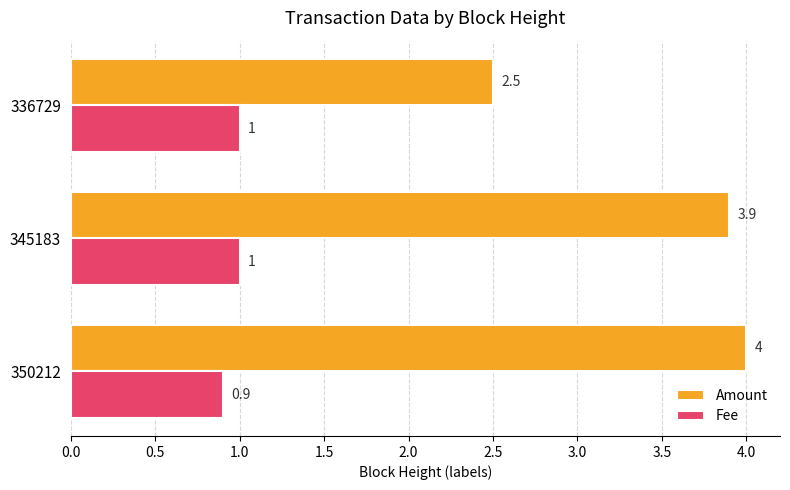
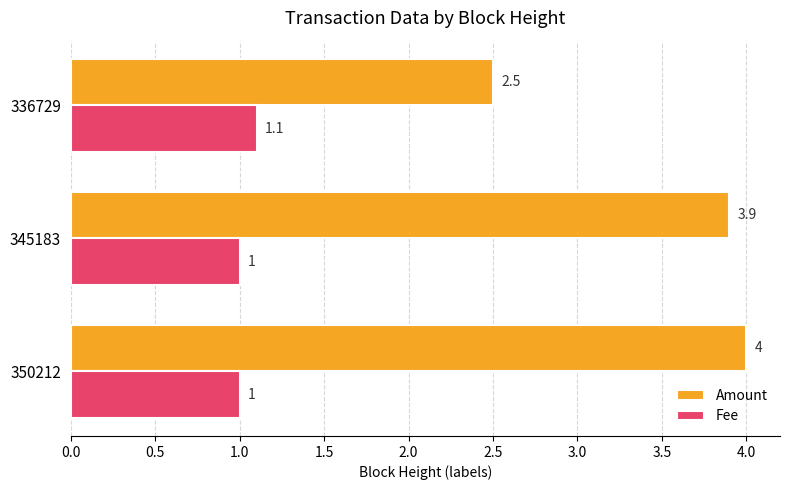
Fee, 336729: 1 -> 1.1
Fee, 350212: 0.9 -> 1
